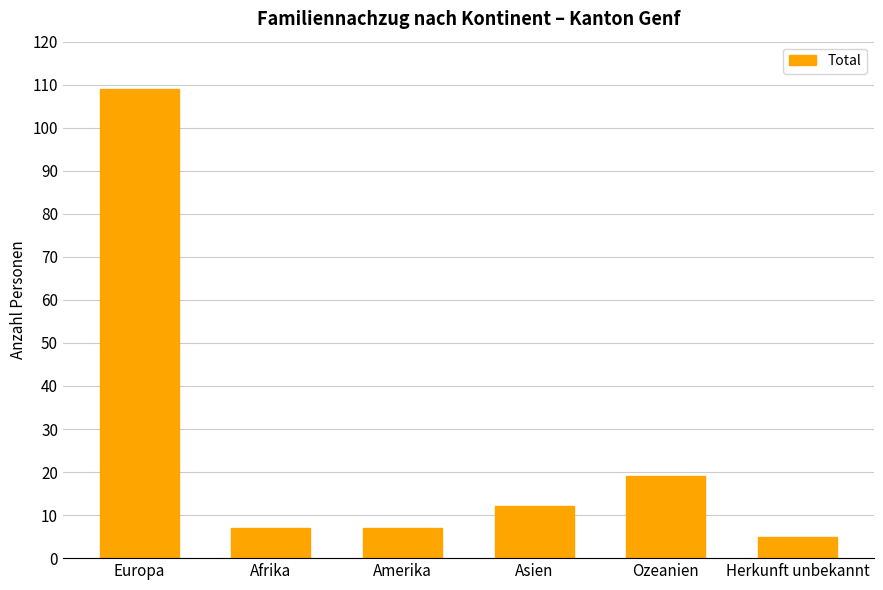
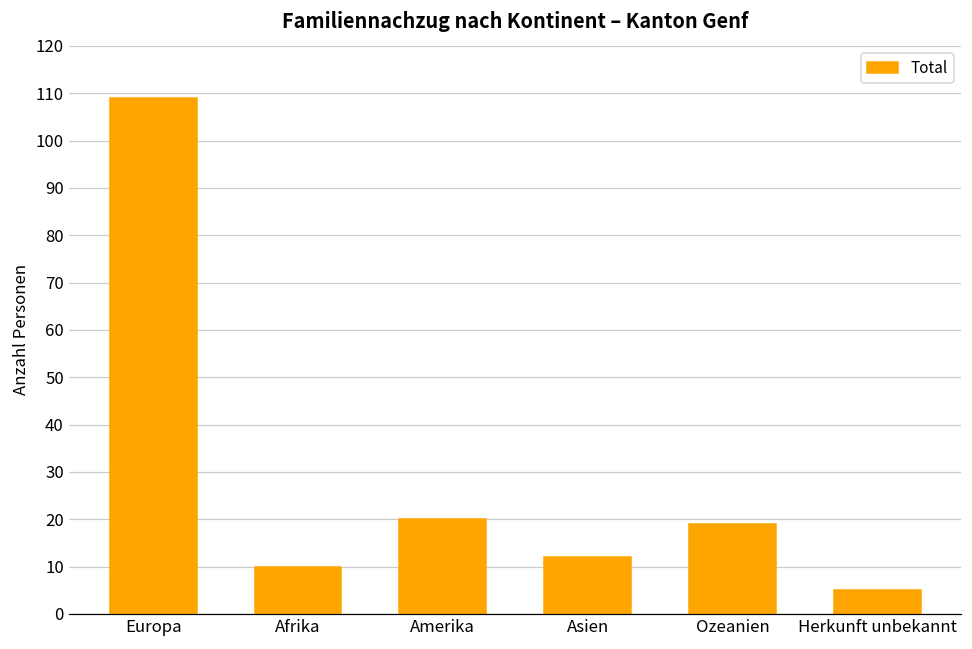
Afrika: 7 -> 10
Amerika: 7 -> 20
